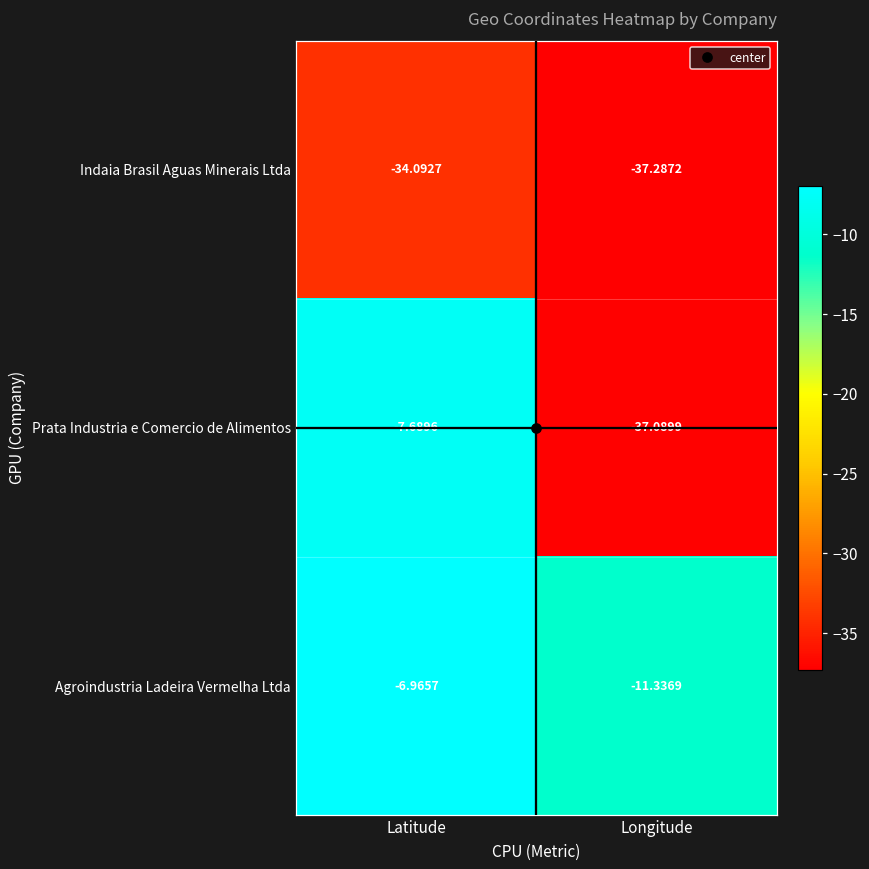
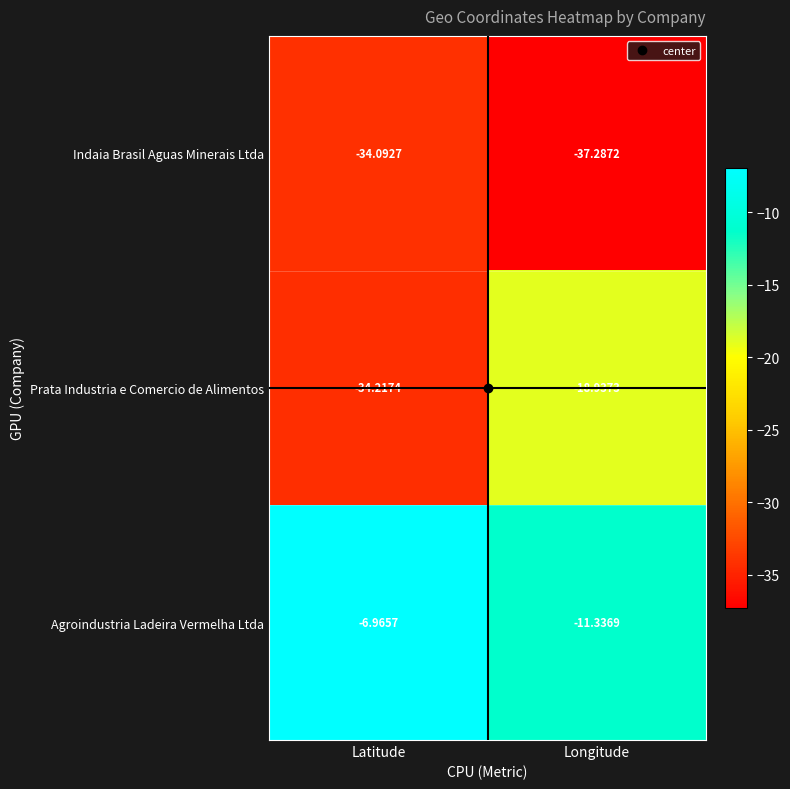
Prata Industria e Comercio de Alimentos, Latitude: -7.6896 -> -34.2174
Prata Industria e Comercio de Alimentos, Longitude: -37.0899 -> -18.9373
